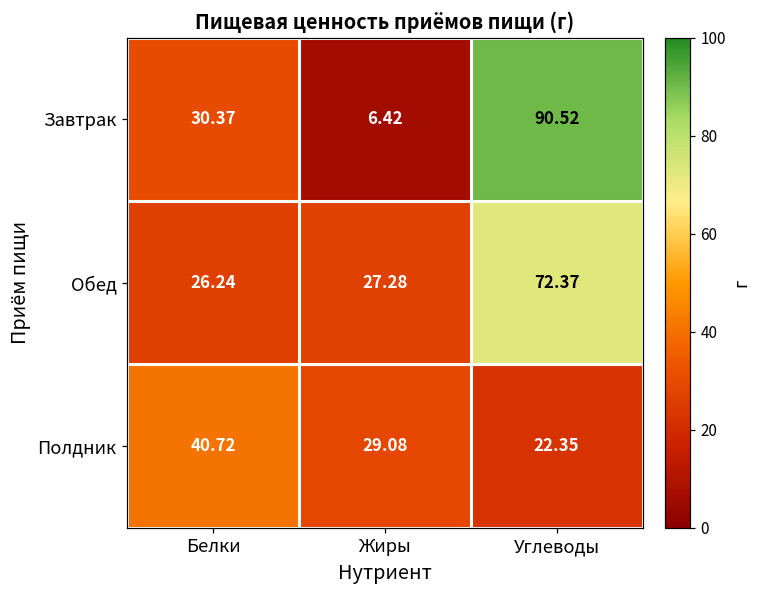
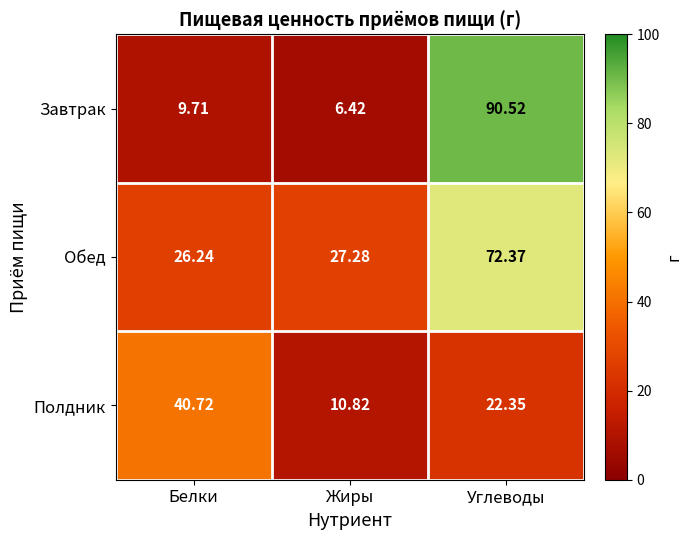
Завтрак, Белки: 30.37 -> 9.71
Полдник, Жиры: 29.08 -> 10.82
